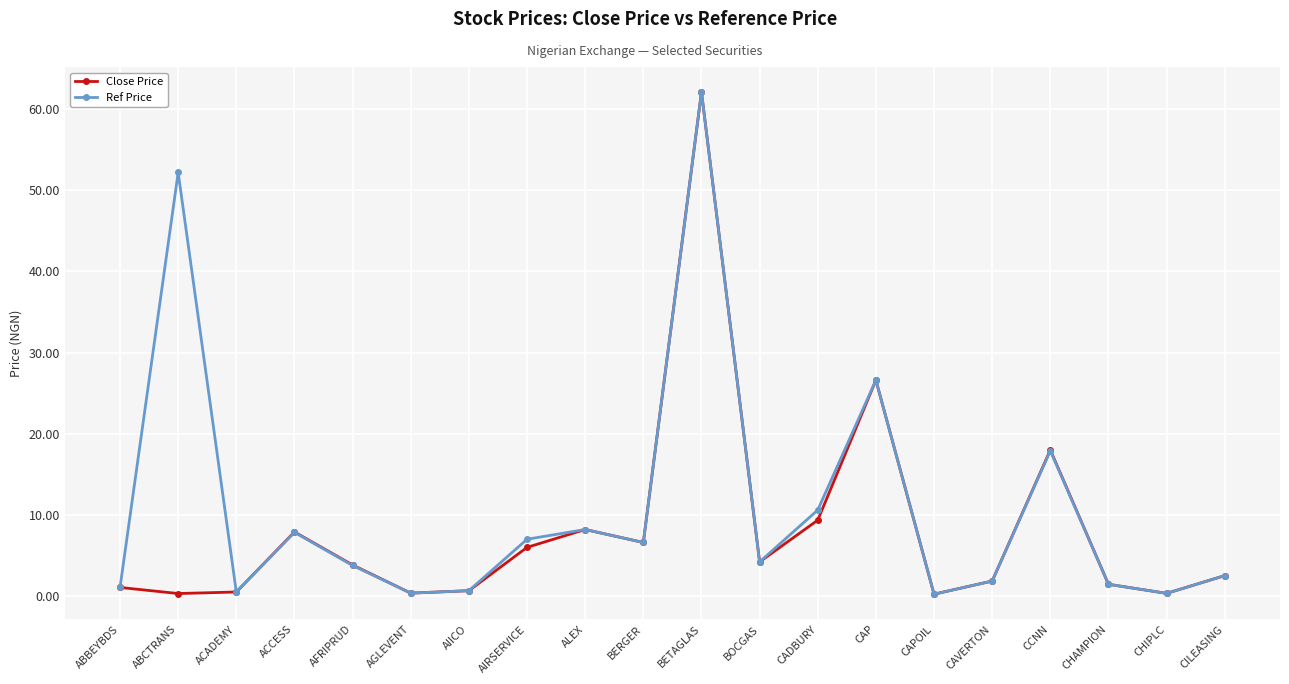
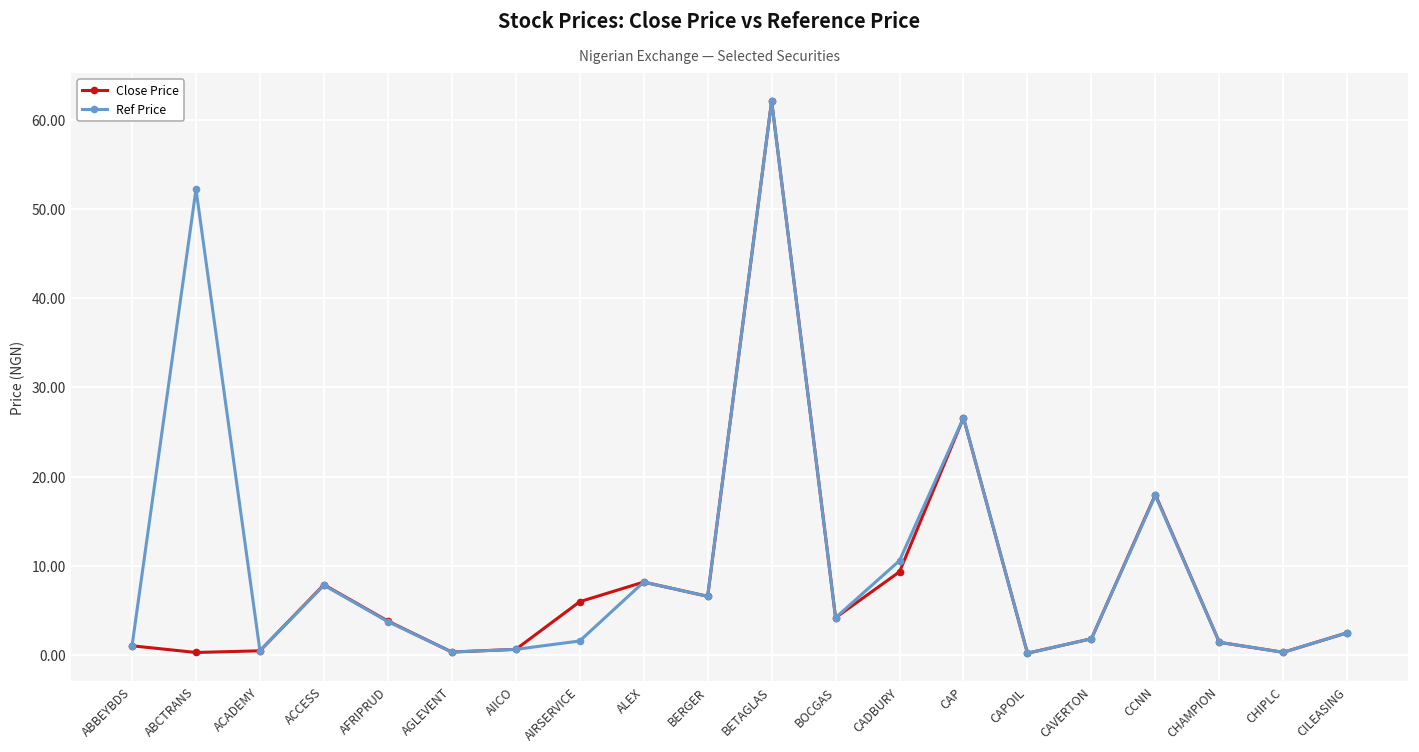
Ref Price, AIRSERVICE: 7 -> 2
